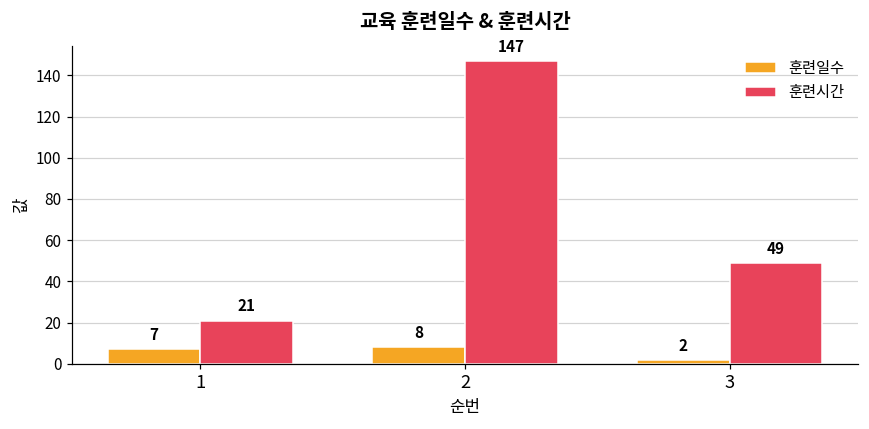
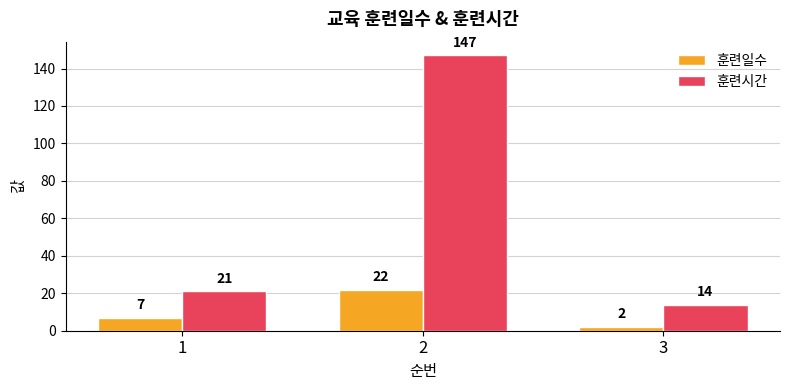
훈련일수, 2: 8 -> 22
훈련시간, 3: 49 -> 14
